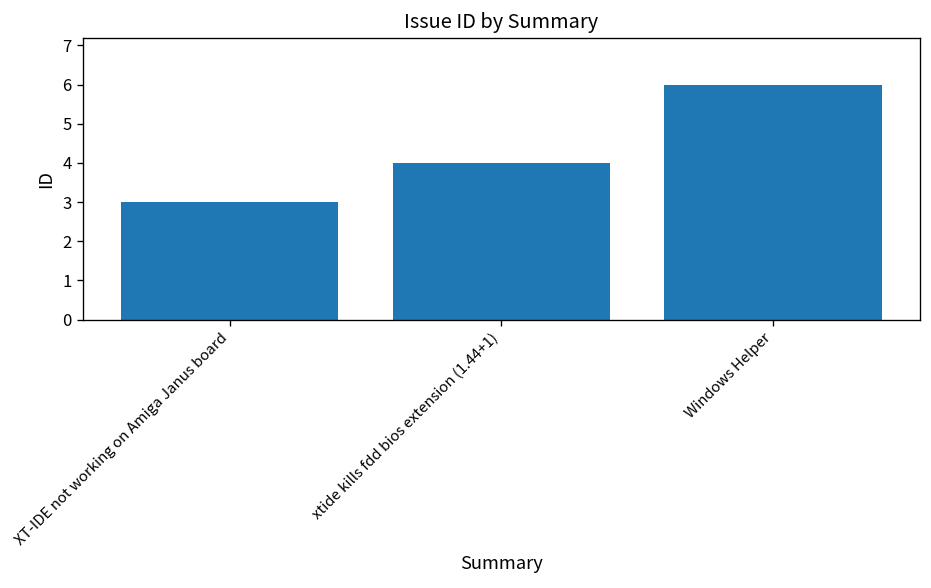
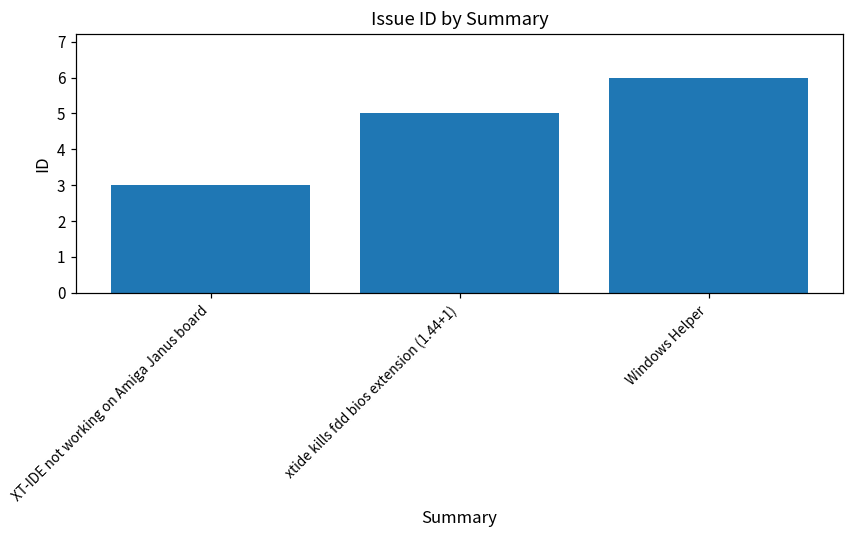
xtide kills fdd bios extension (1.44+1): 4 -> 5
